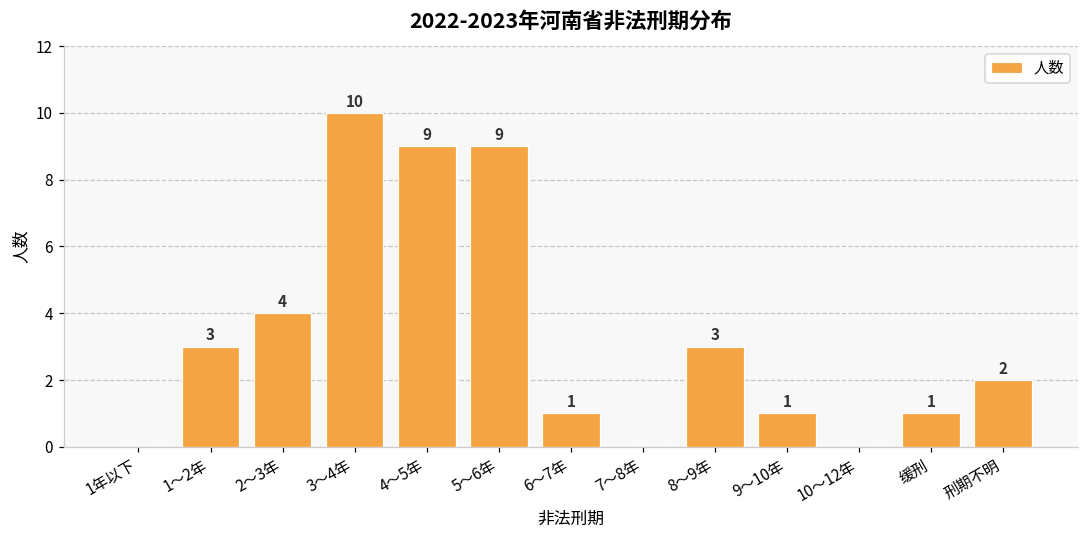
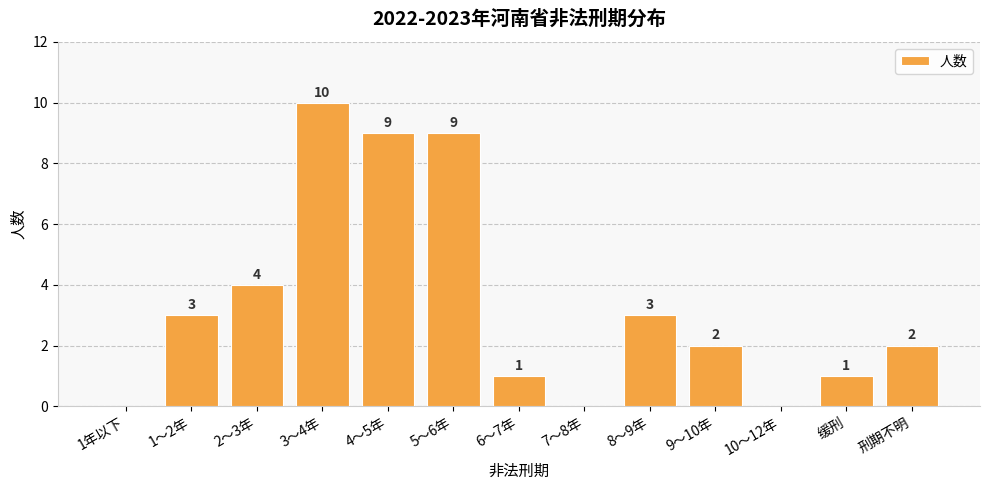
9～10年: 1 -> 2
